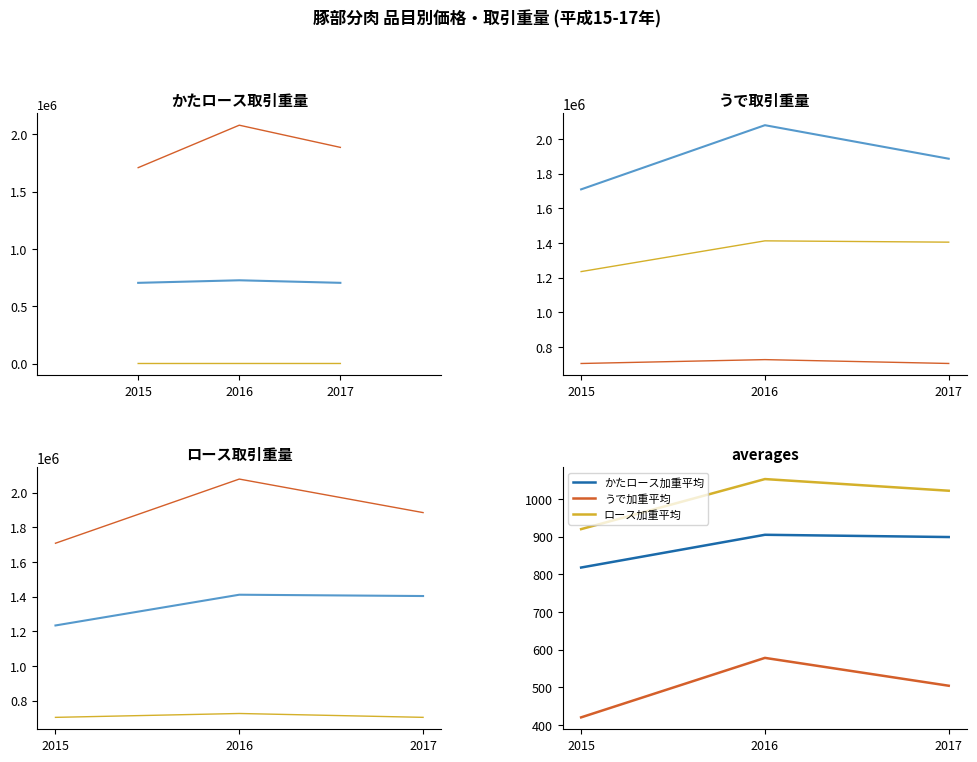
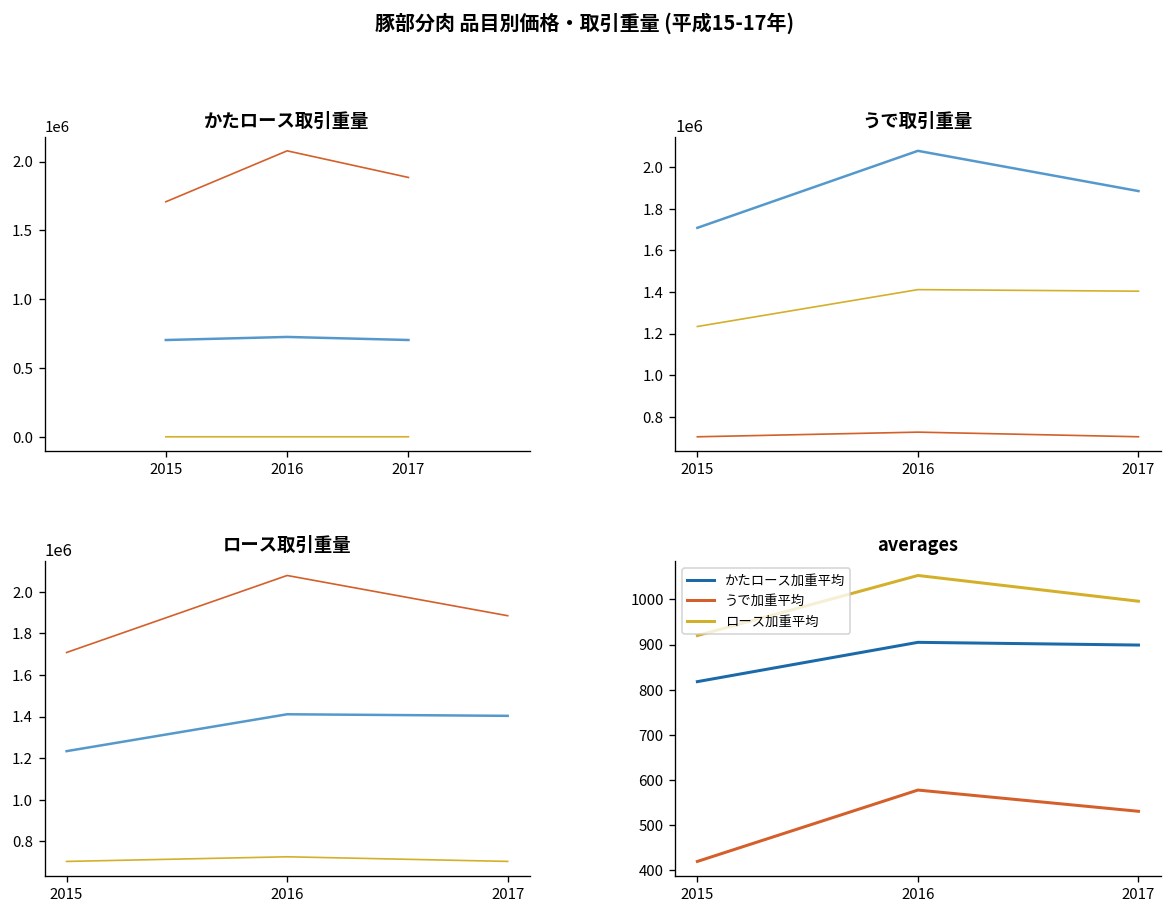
averages, うで加重平均, 2017: 500 -> 530
averages, ロース加重平均, 2017: 1020 -> 1000
